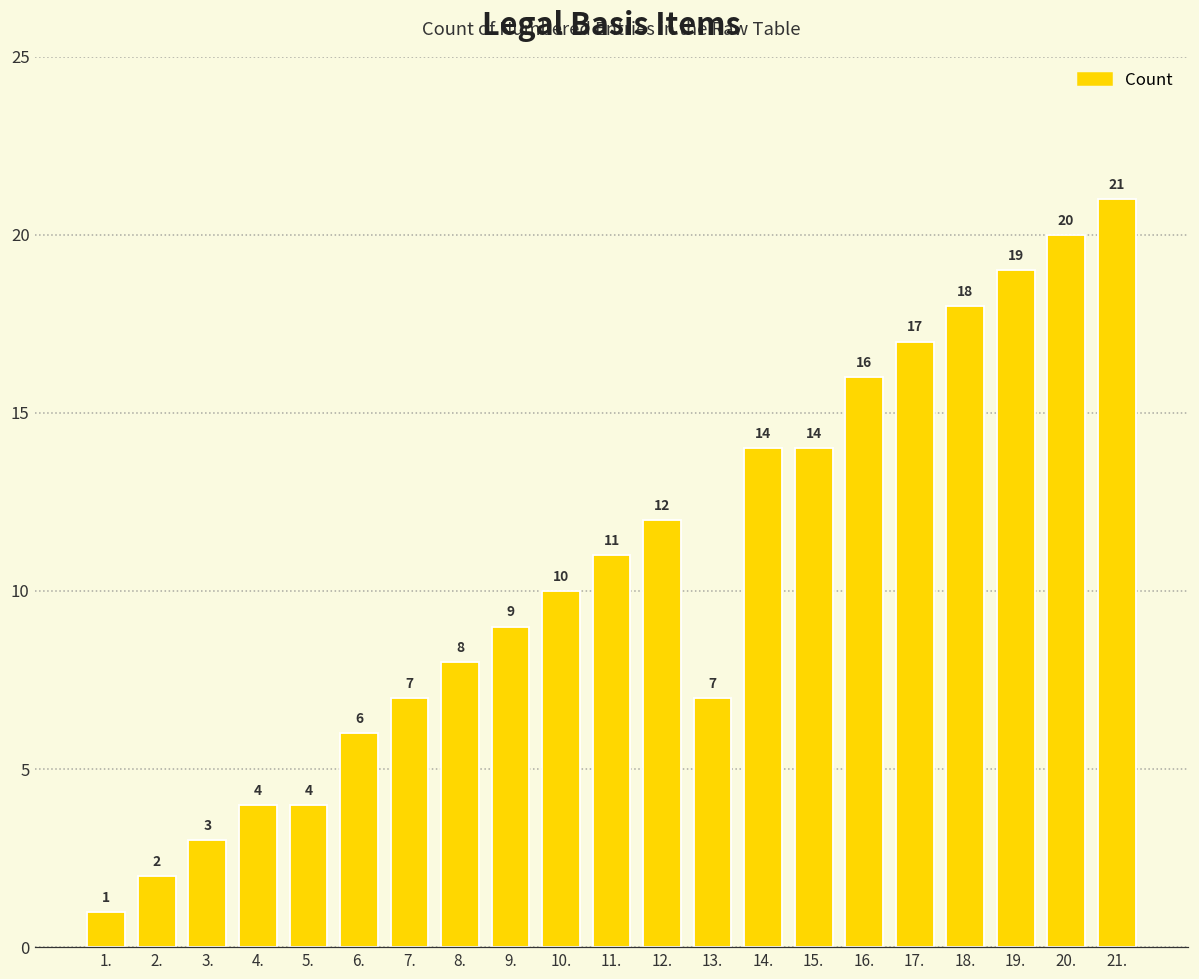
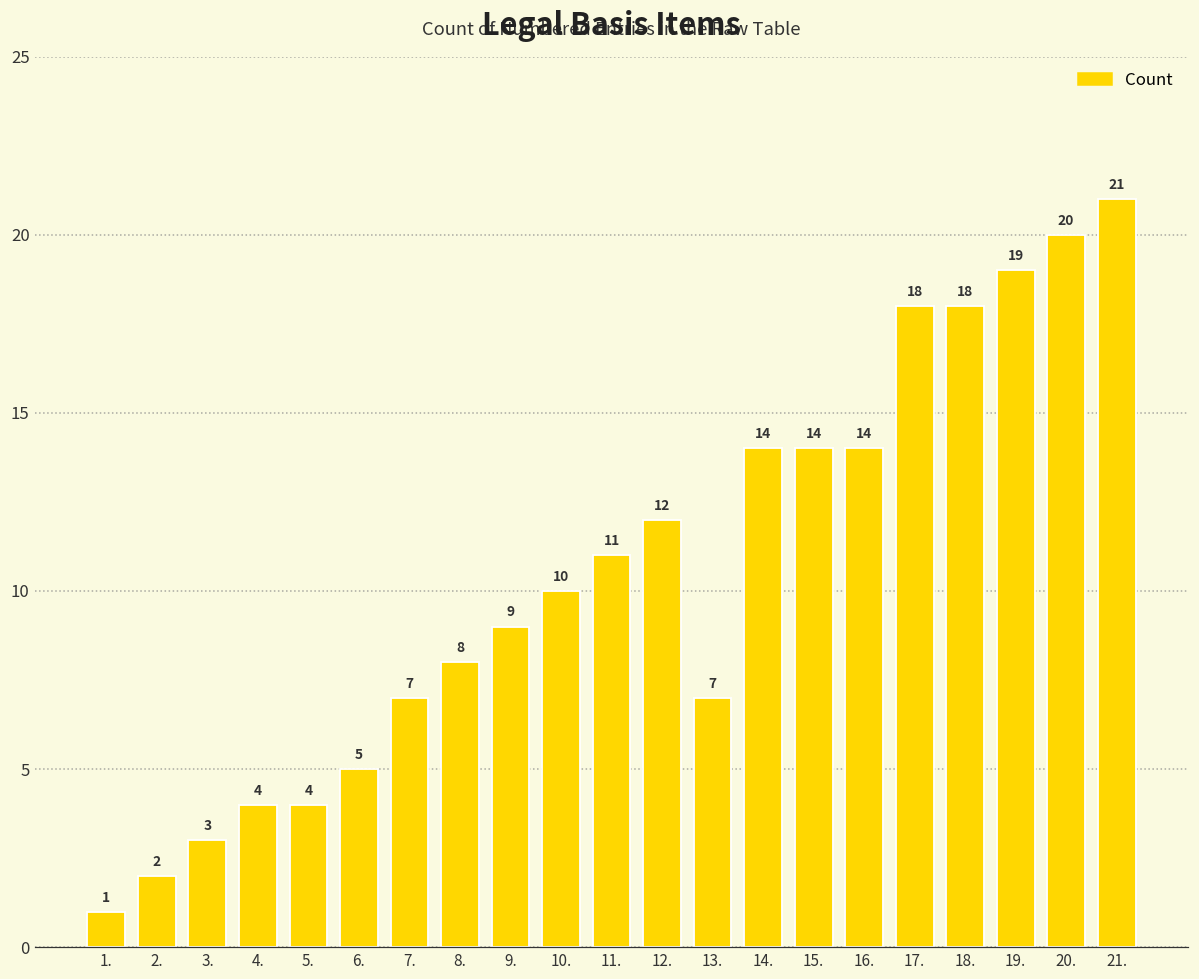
6.: 6 -> 5
16.: 16 -> 14
17.: 17 -> 18
